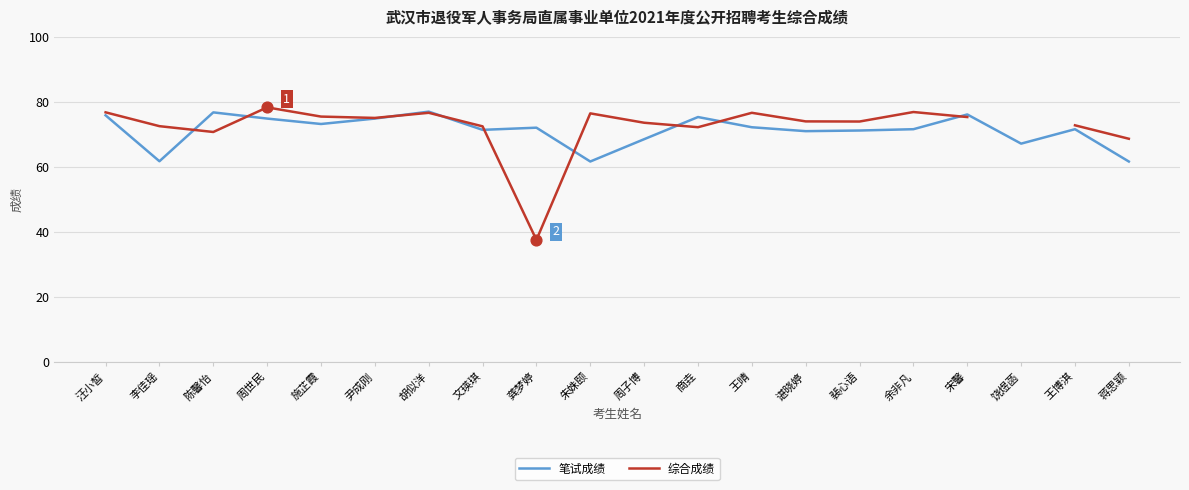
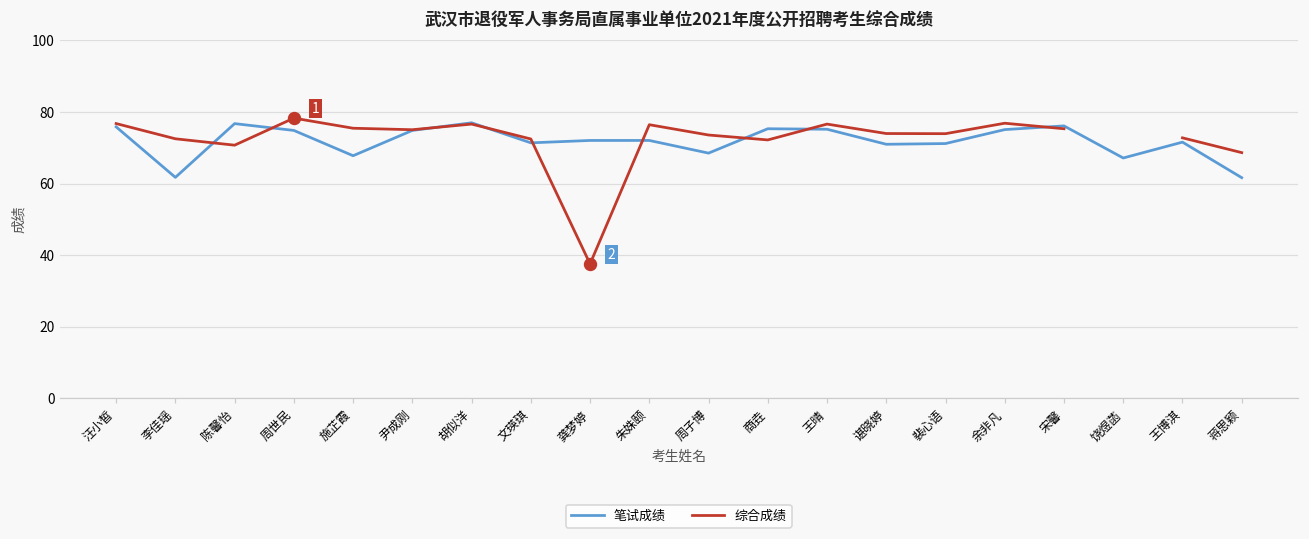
笔试成绩, 施芷霞: 73 -> 68
笔试成绩, 朱姝颐: 62 -> 72
笔试成绩, 王晴: 72 -> 75
笔试成绩, 余非凡: 72 -> 75
